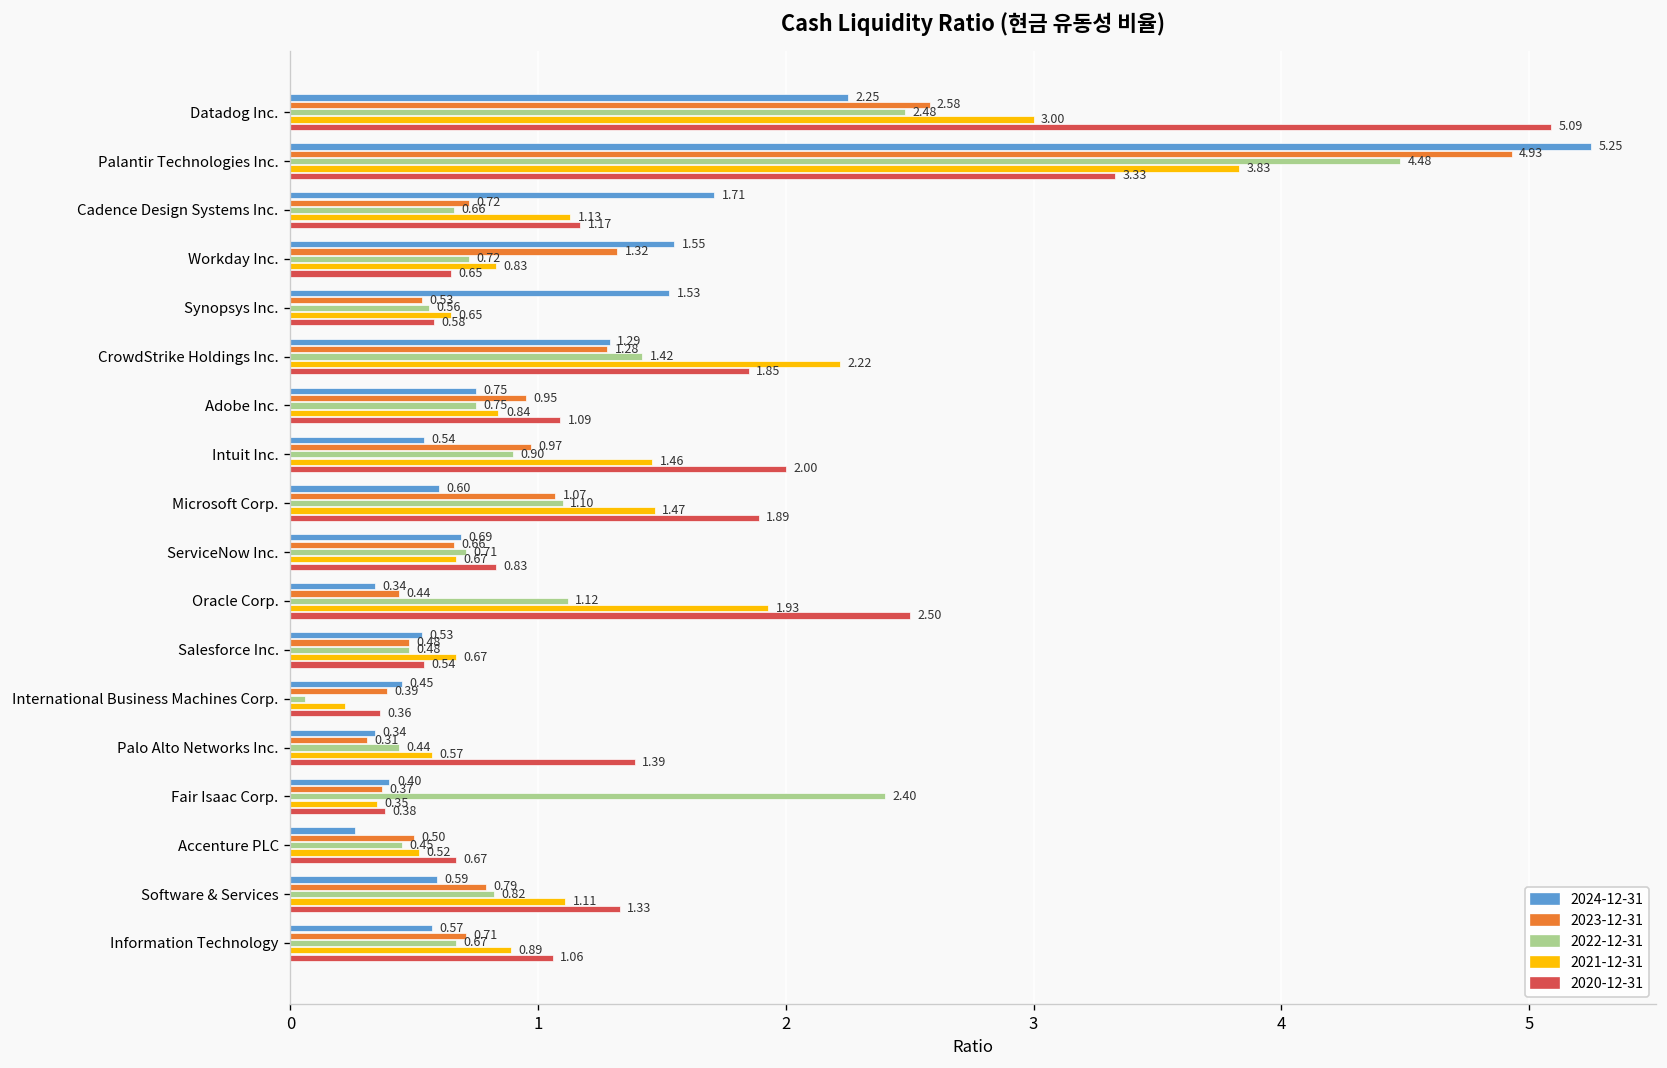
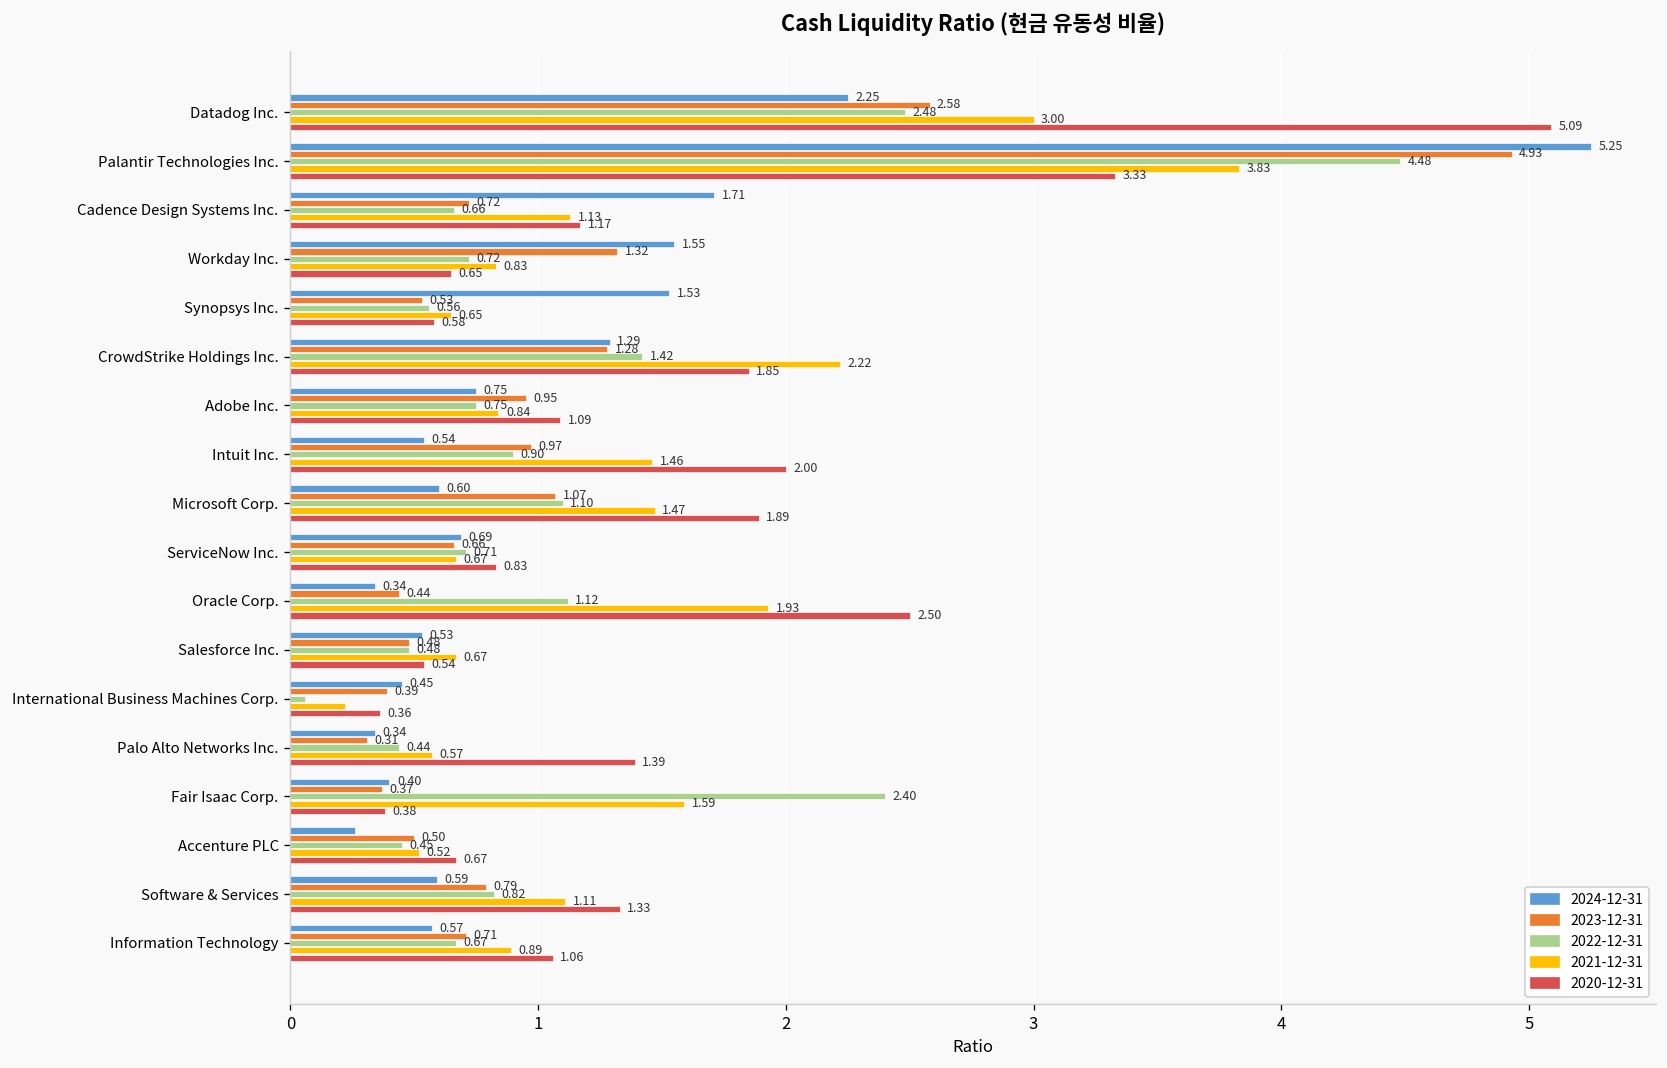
2021-12-31, Fair Isaac Corp.: 0.35 -> 1.59
